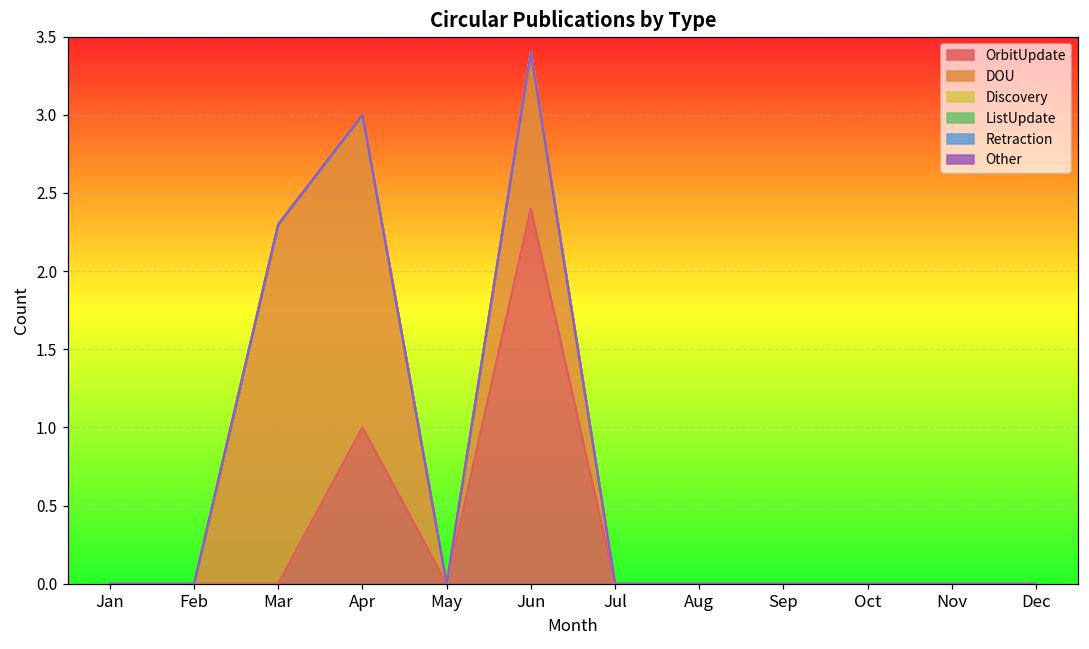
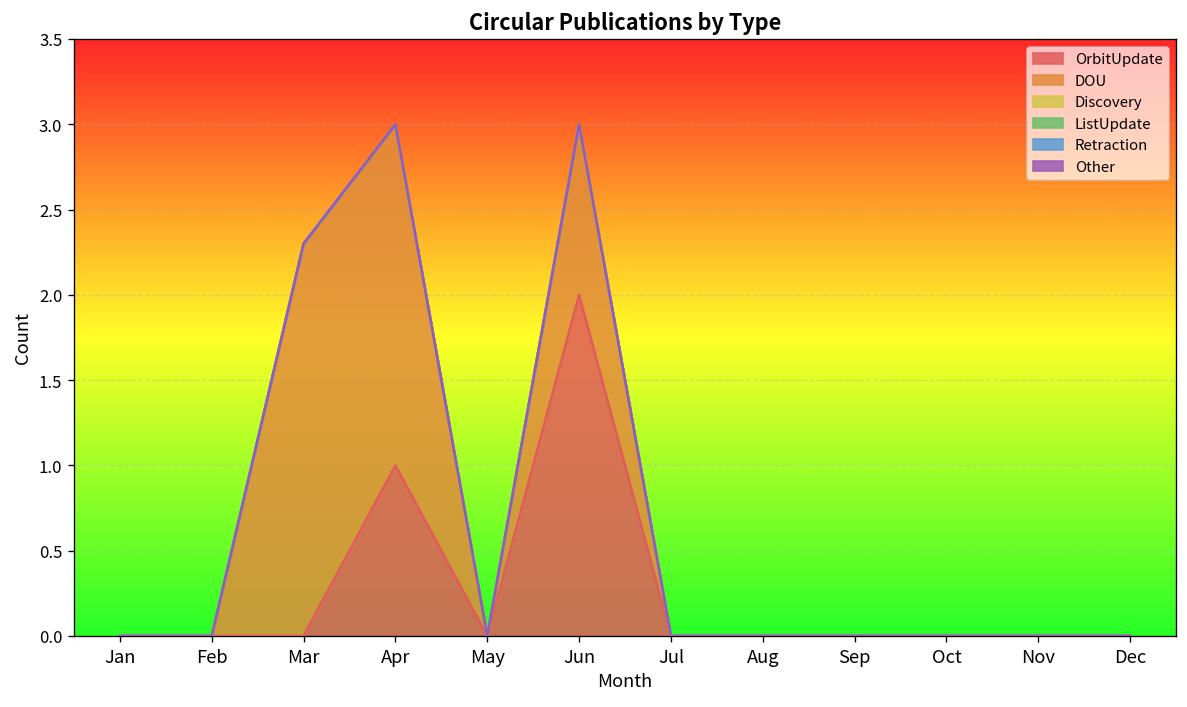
OrbitUpdate, Jun: 2.4 -> 2.0
